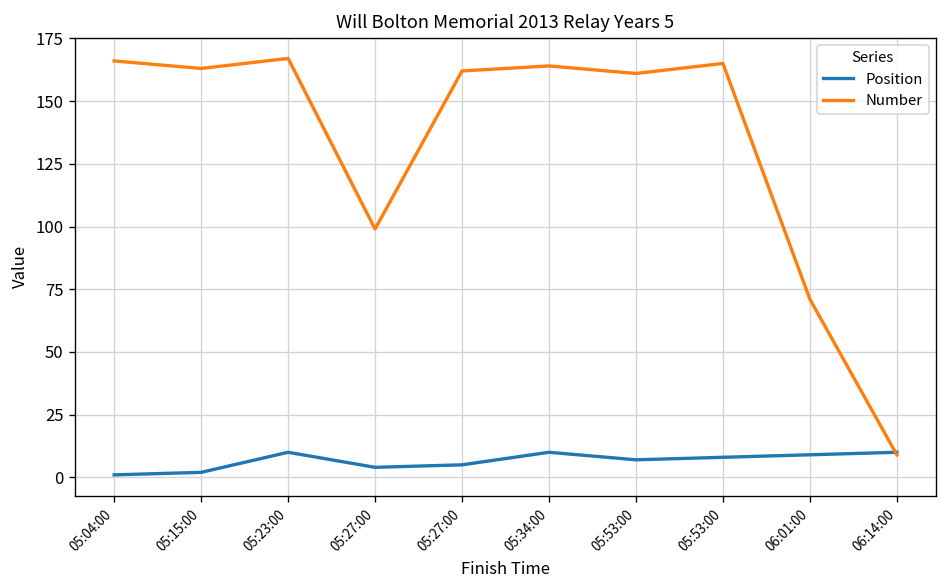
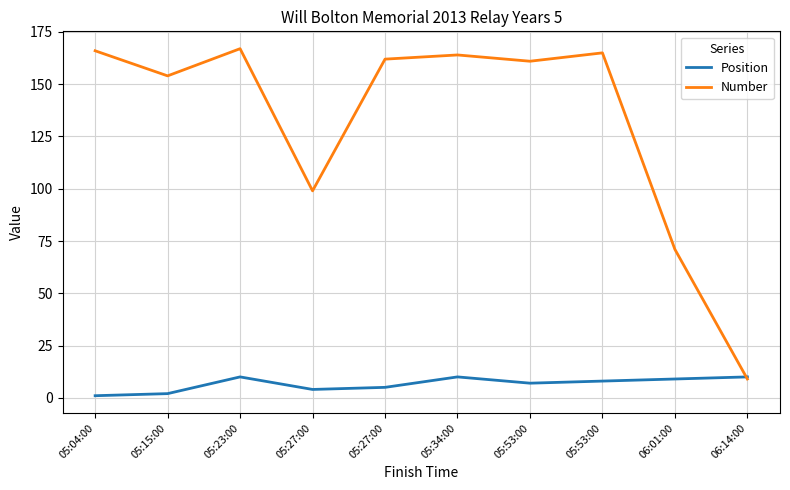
Number, 05:15:00: 163 -> 154
